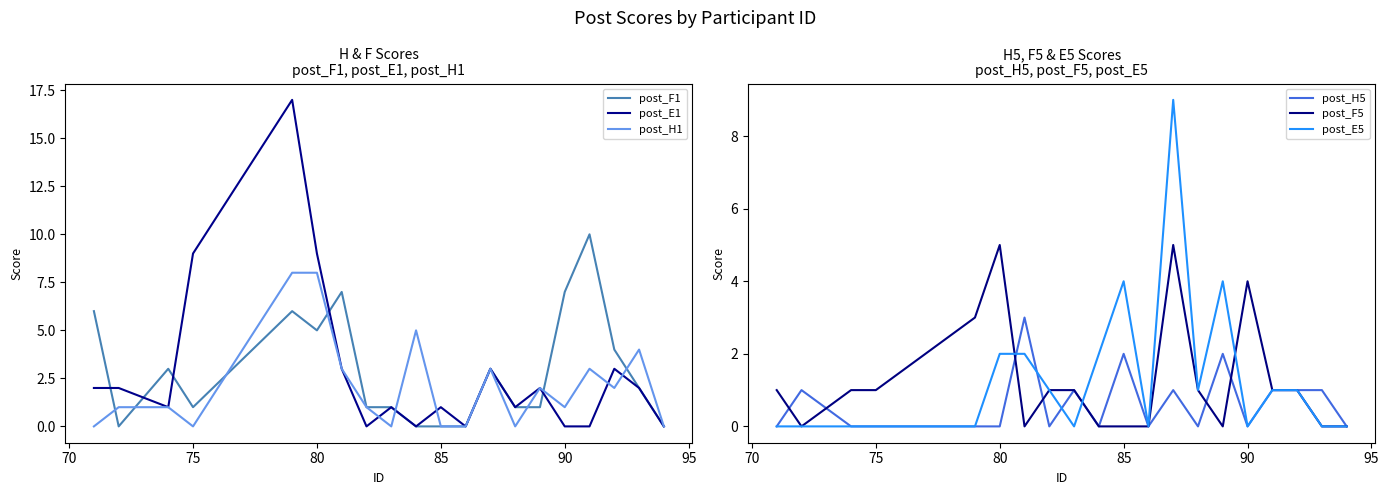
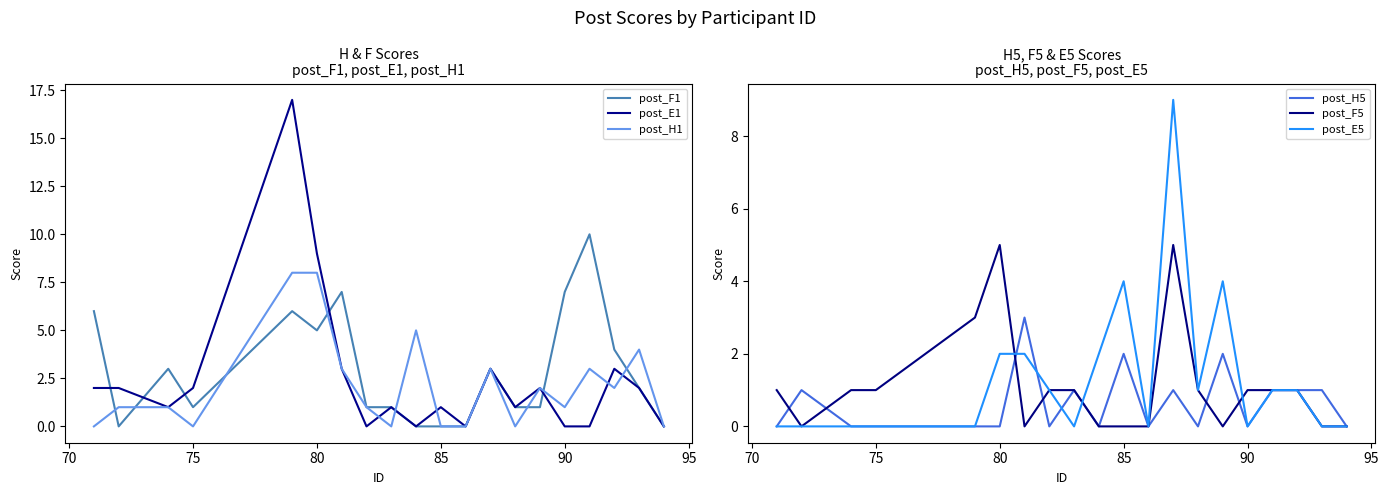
H & F Scores post_F1, post_E1, post_H1, post_E1, 75: 9 -> 2
H5, F5 & E5 Scores post_H5, post_F5, post_E5, post_F5, 90: 4 -> 1
